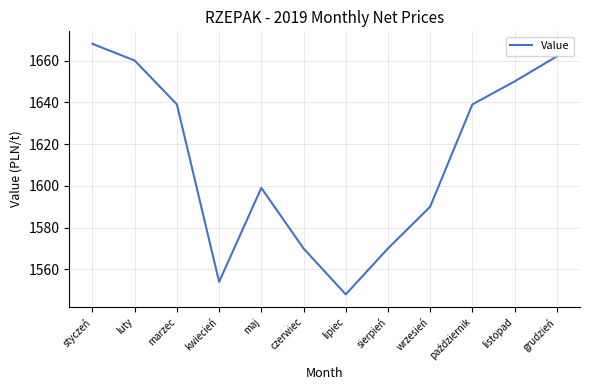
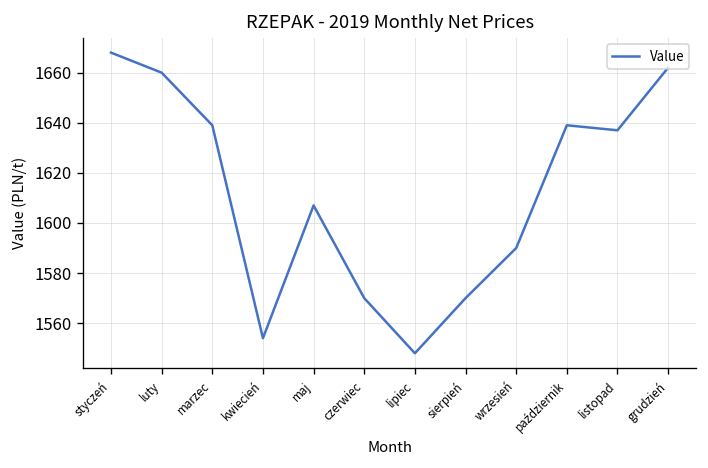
maj: 1599 -> 1607
listopad: 1650 -> 1637
